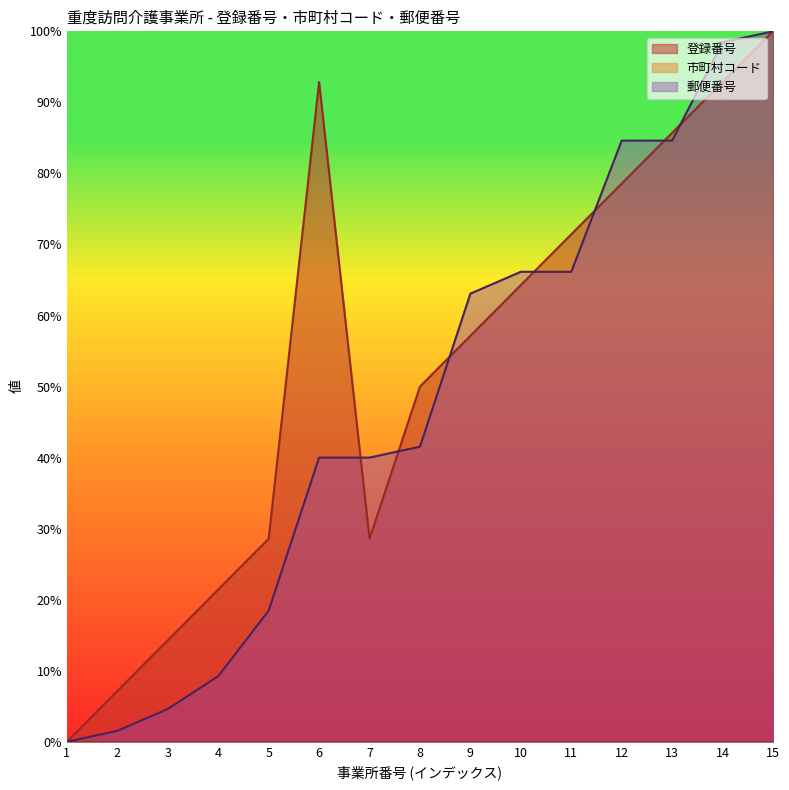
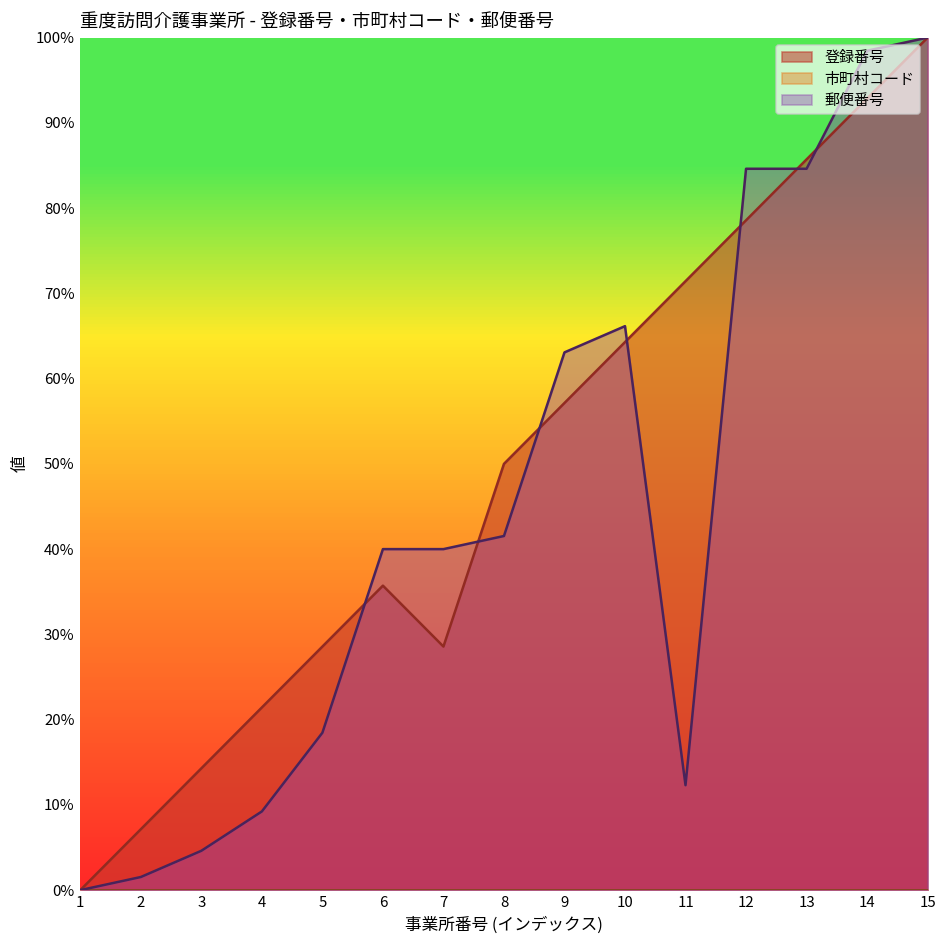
登録番号, 6: 93% -> 36%
郵便番号, 11: 66% -> 12%
